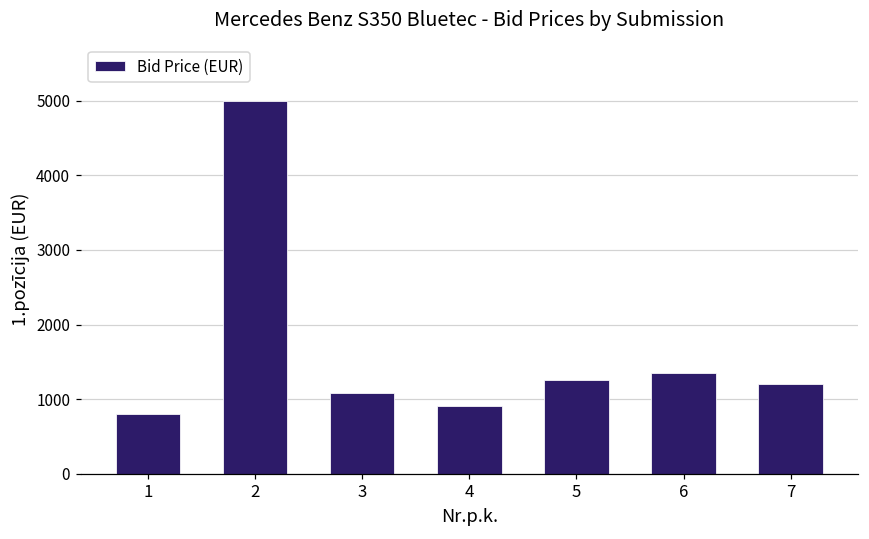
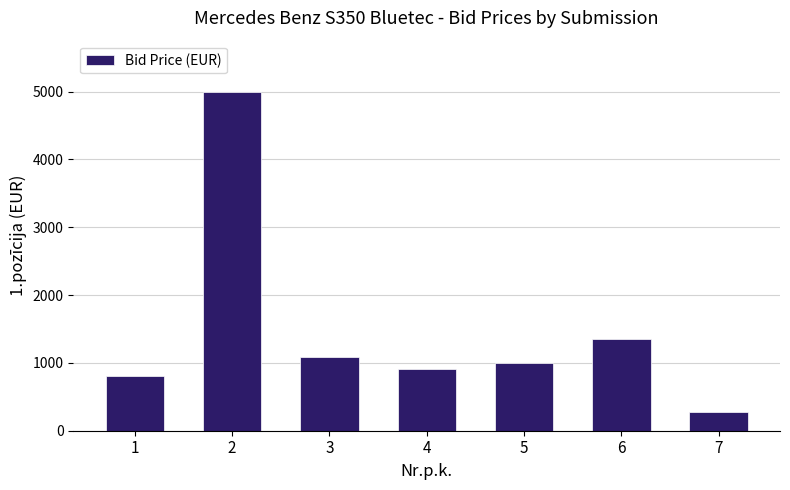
5: 1300 -> 1000
7: 1200 -> 300
